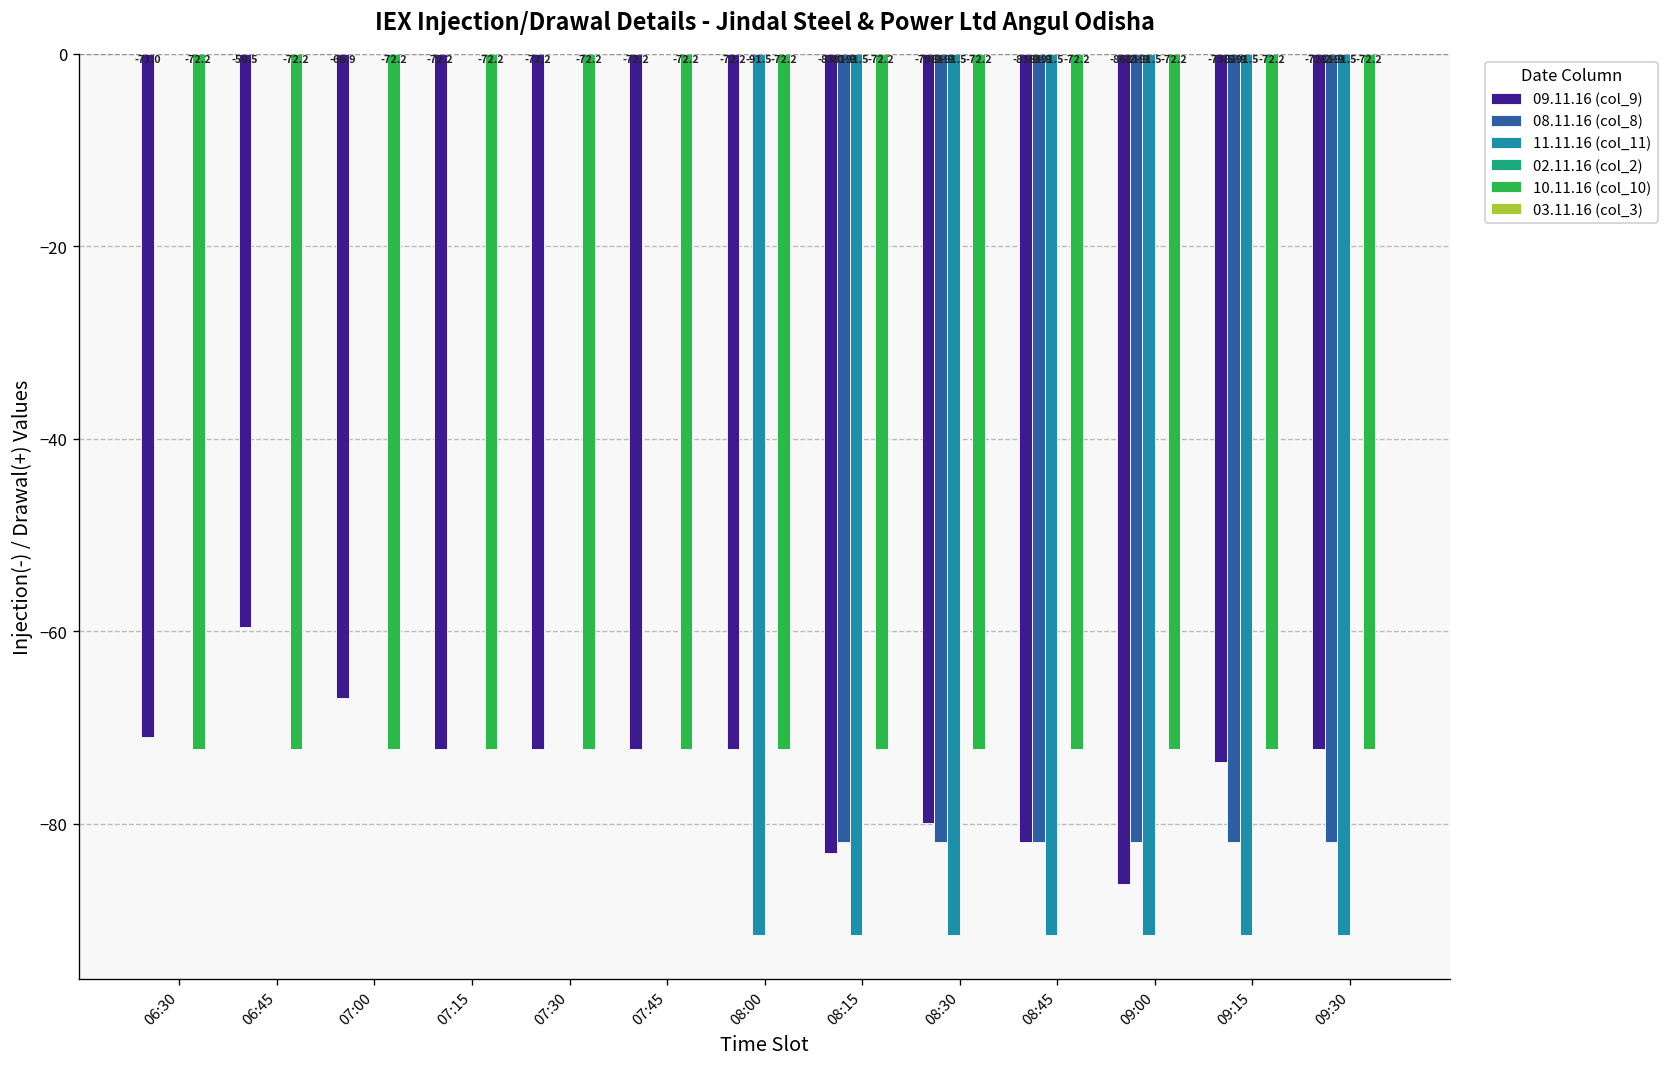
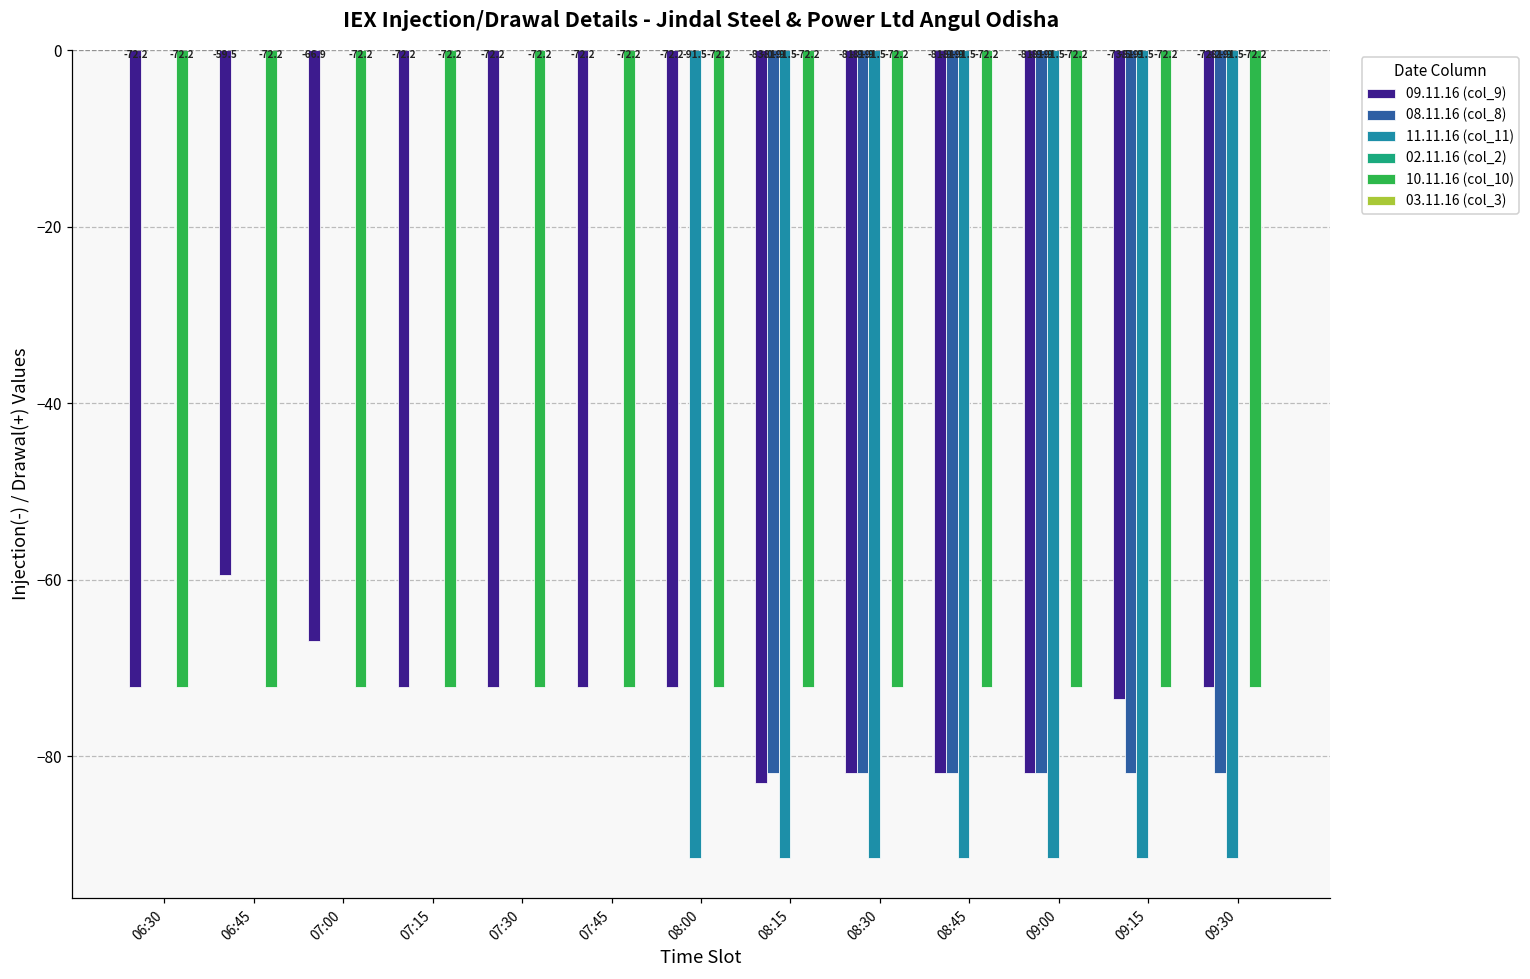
09.11.16 (col_9), 06:30: -71.0 -> -72.2
09.11.16 (col_9), 08:30: -79.9 -> -81.9
09.11.16 (col_9), 09:00: -86.2 -> -81.9
